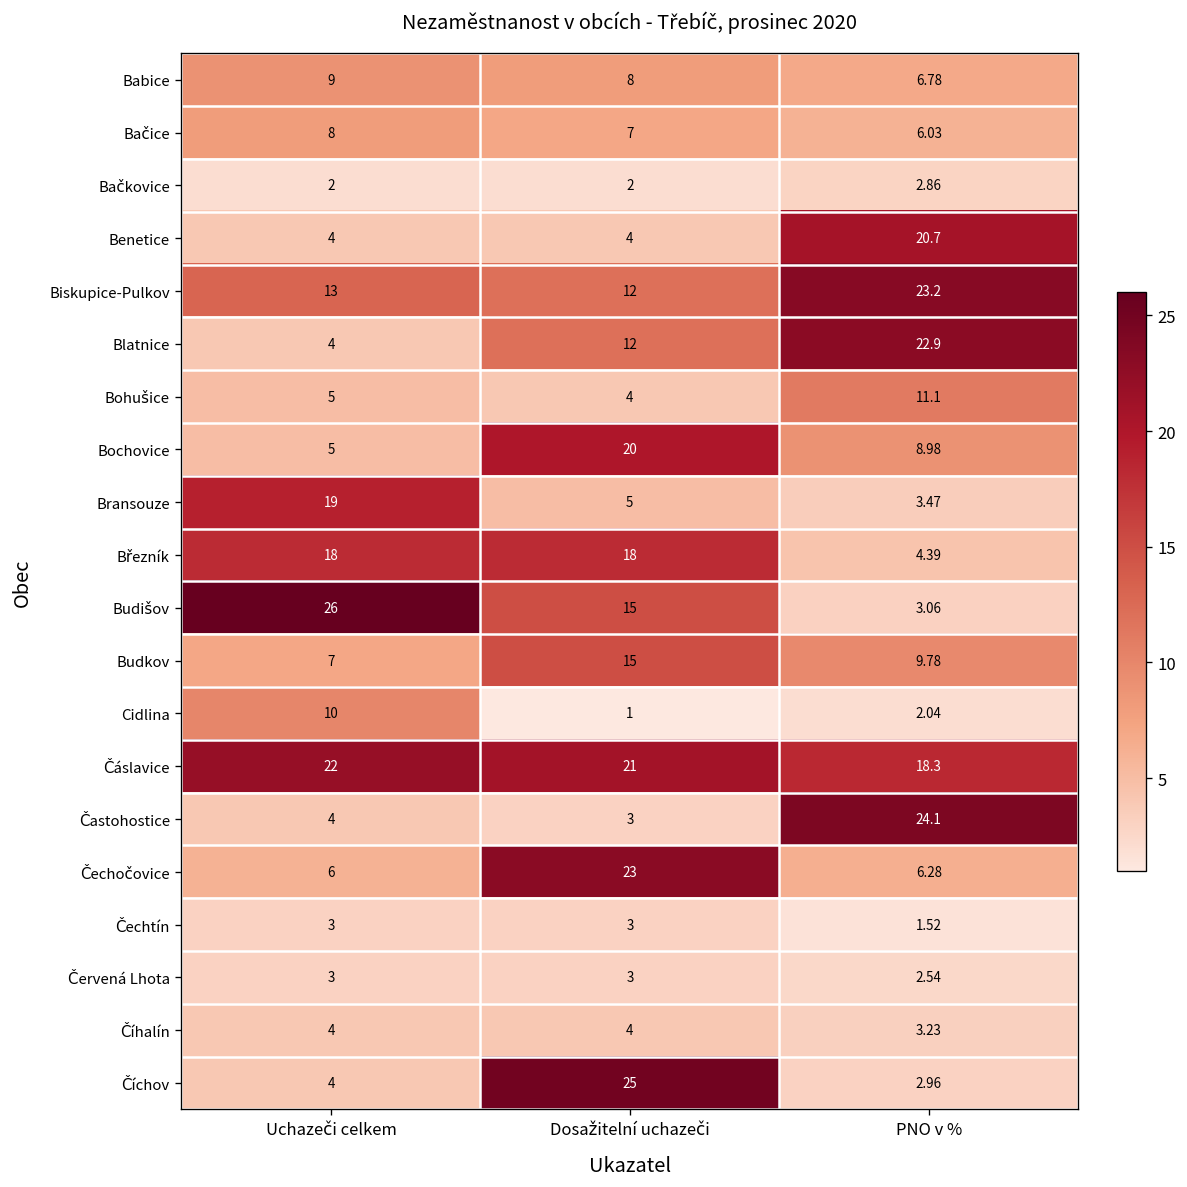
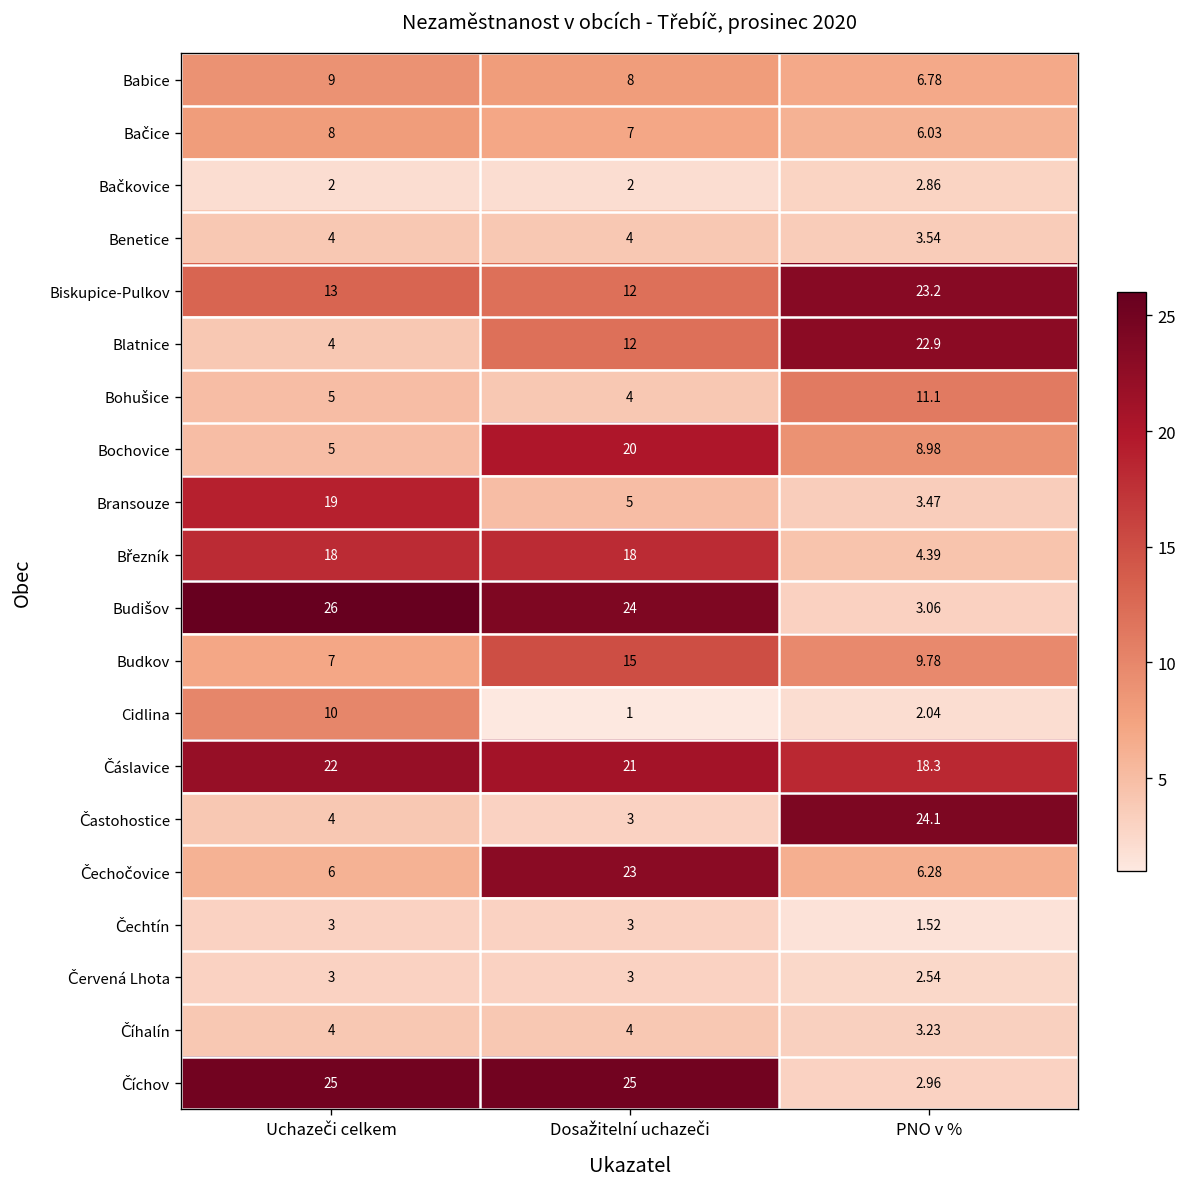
Benetice, PNO v %: 20.7 -> 3.54
Budišov, Dosažitelní uchazeči: 15 -> 24
Číchov, Uchazeči celkem: 4 -> 25
